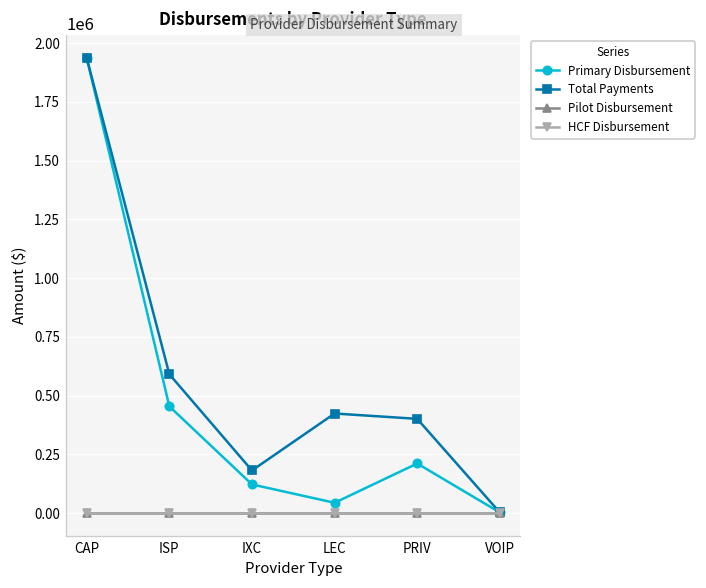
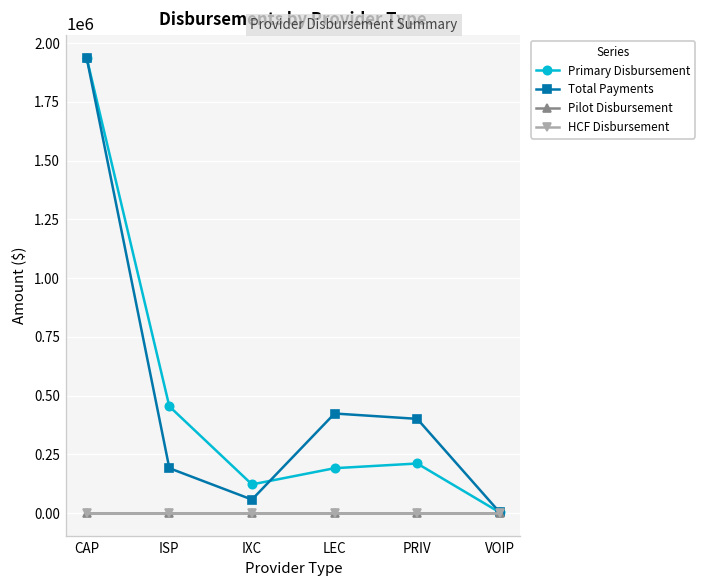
Total Payments, ISP: 590000 -> 190000
Total Payments, IXC: 180000 -> 60000
Primary Disbursement, LEC: 40000 -> 190000
